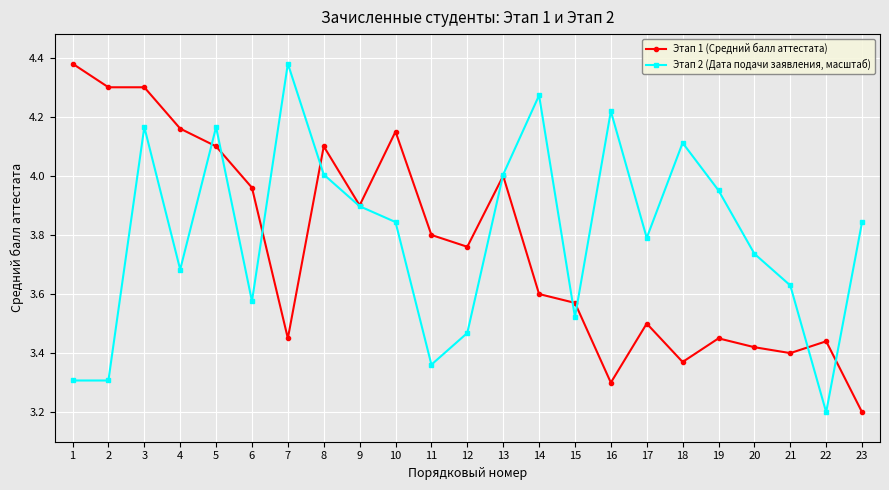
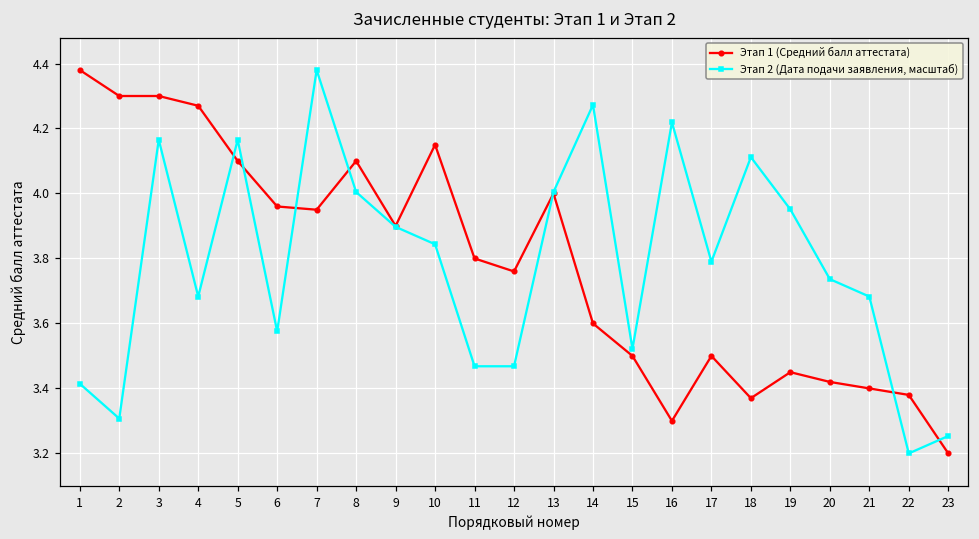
Этап 2 (Дата подачи заявления, масштаб), 1: 3.31 -> 3.41
Этап 1 (Средний балл аттестата), 4: 4.16 -> 4.27
Этап 1 (Средний балл аттестата), 7: 3.45 -> 3.95
Этап 2 (Дата подачи заявления, масштаб), 11: 3.36 -> 3.47
Этап 1 (Средний балл аттестата), 15: 3.57 -> 3.50
Этап 2 (Дата подачи заявления, масштаб), 21: 3.63 -> 3.68
Этап 1 (Средний балл аттестата), 22: 3.44 -> 3.38
Этап 2 (Дата подачи заявления, масштаб), 23: 3.84 -> 3.25
